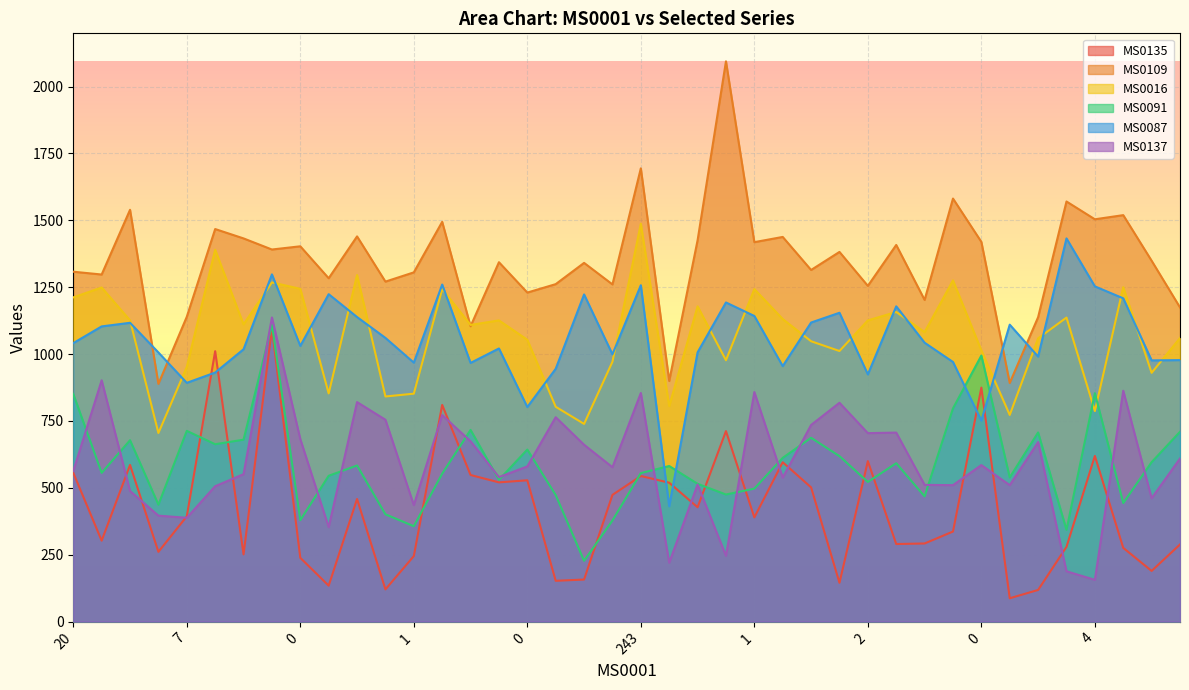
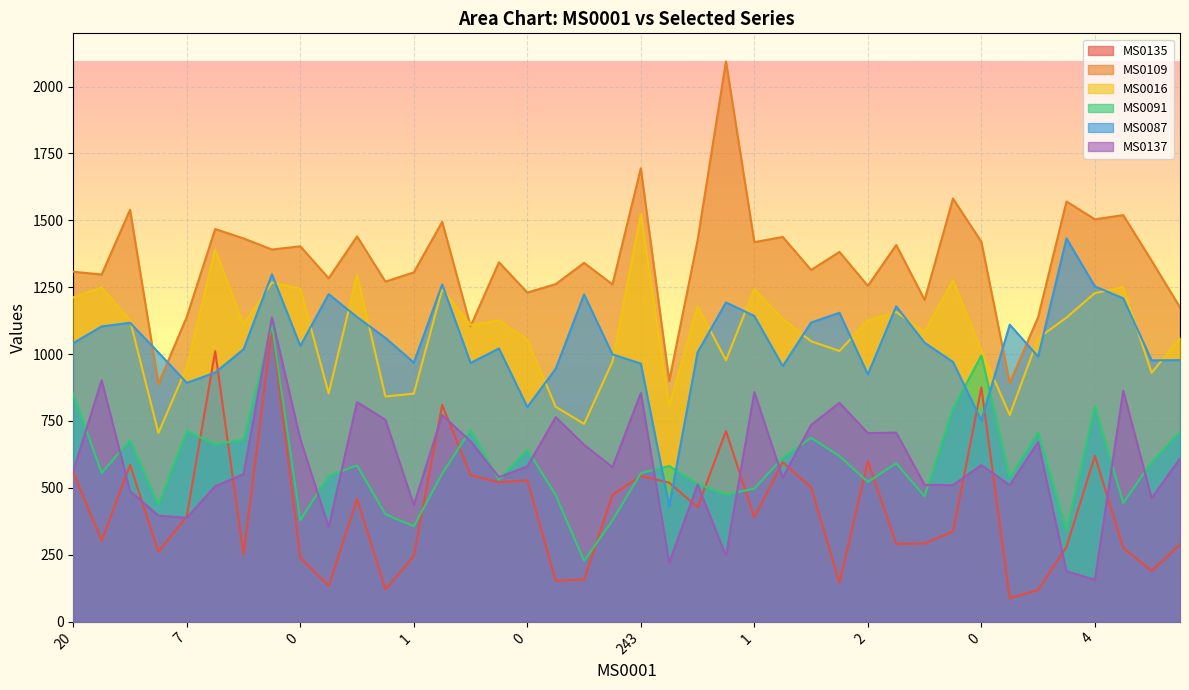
MS0016, 243: 1490 -> 1520
MS0087, 243: 1260 -> 960
MS0016, 4: 790 -> 1230
MS0091, 4: 850 -> 810
